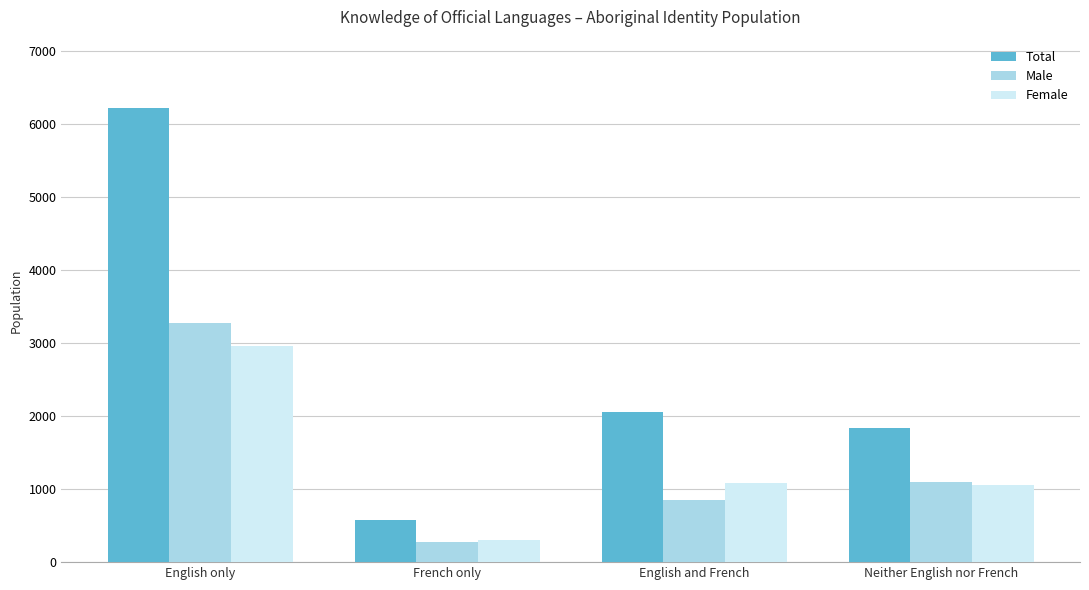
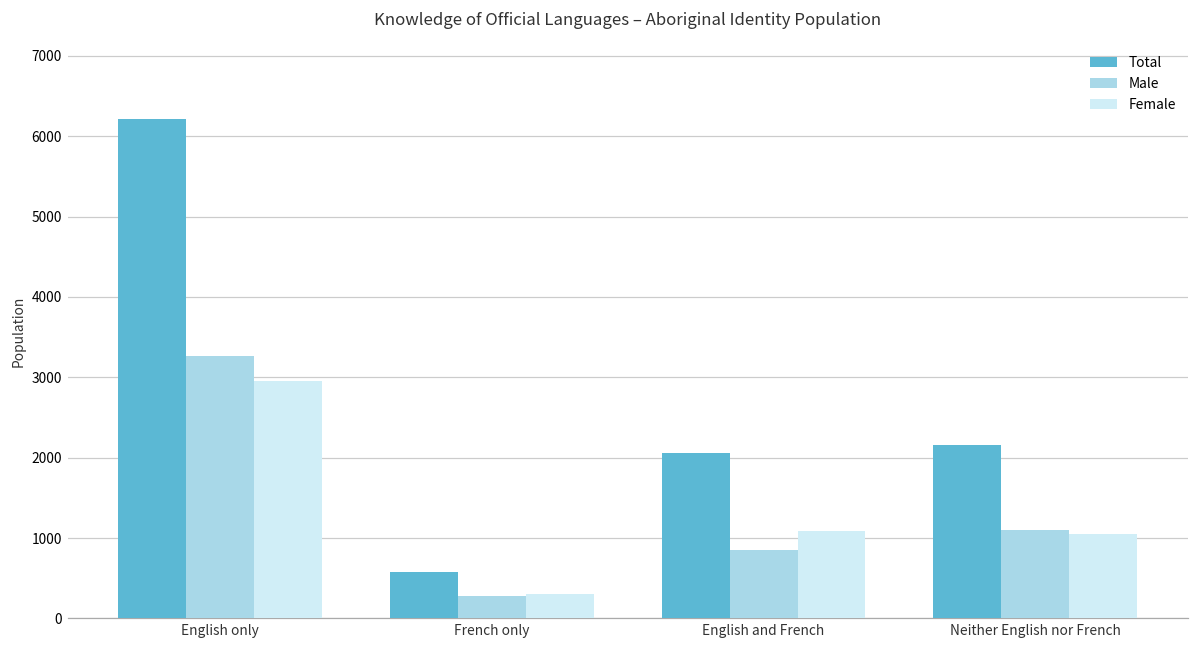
Total, Neither English nor French: 1800 -> 2200
